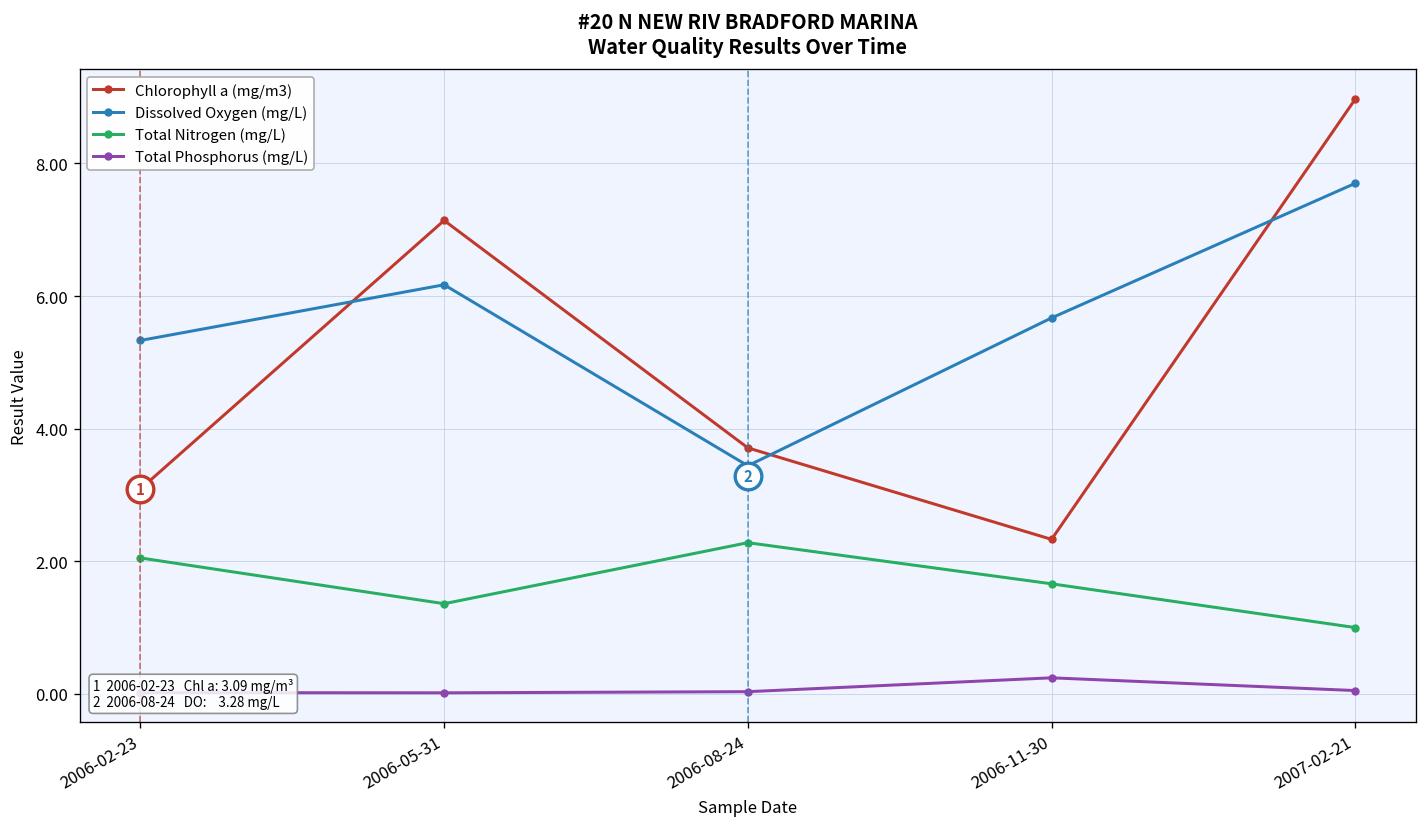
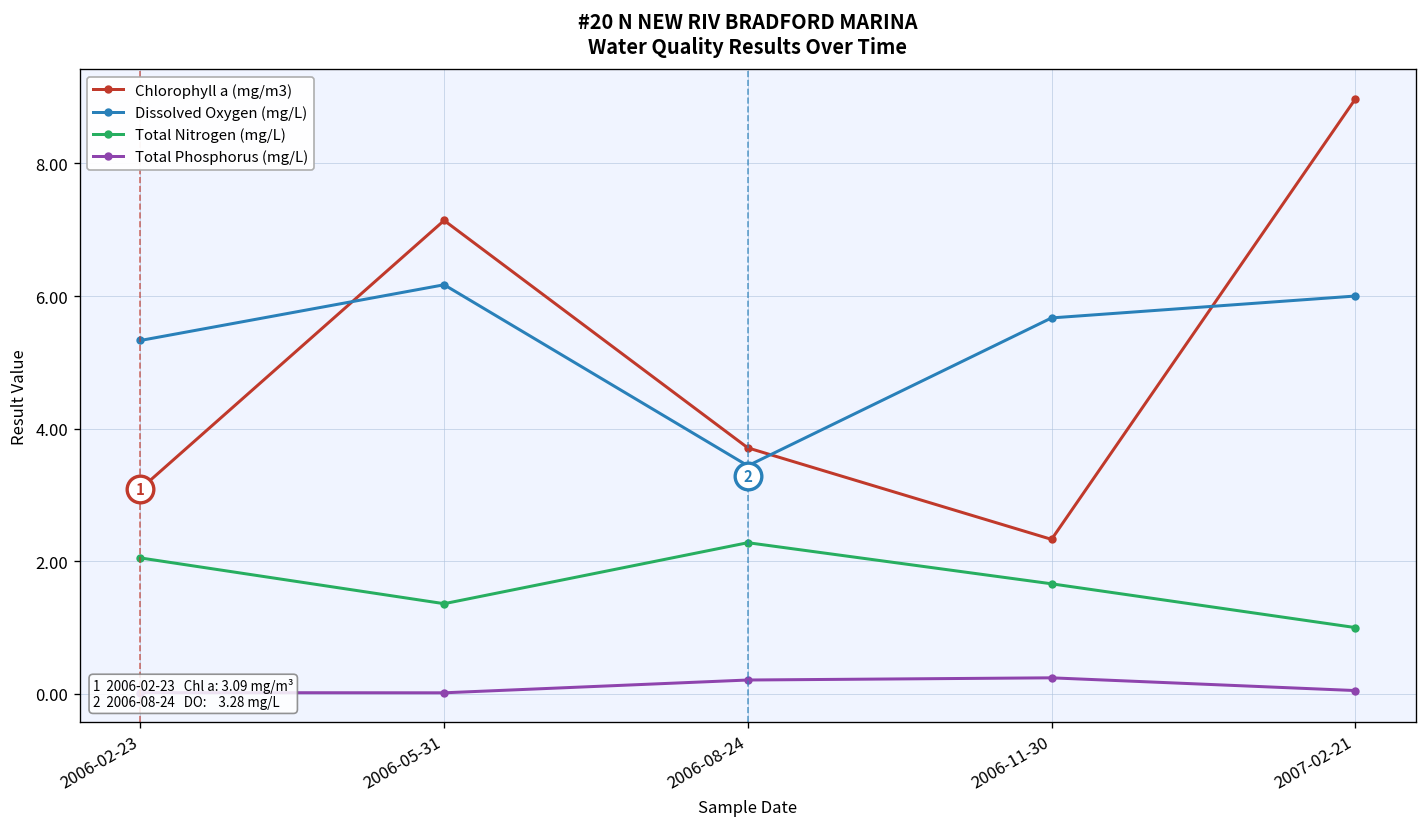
Total Phosphorus (mg/L), 2006-08-24: 0.0 -> 0.2
Dissolved Oxygen (mg/L), 2007-02-21: 7.7 -> 6.0
